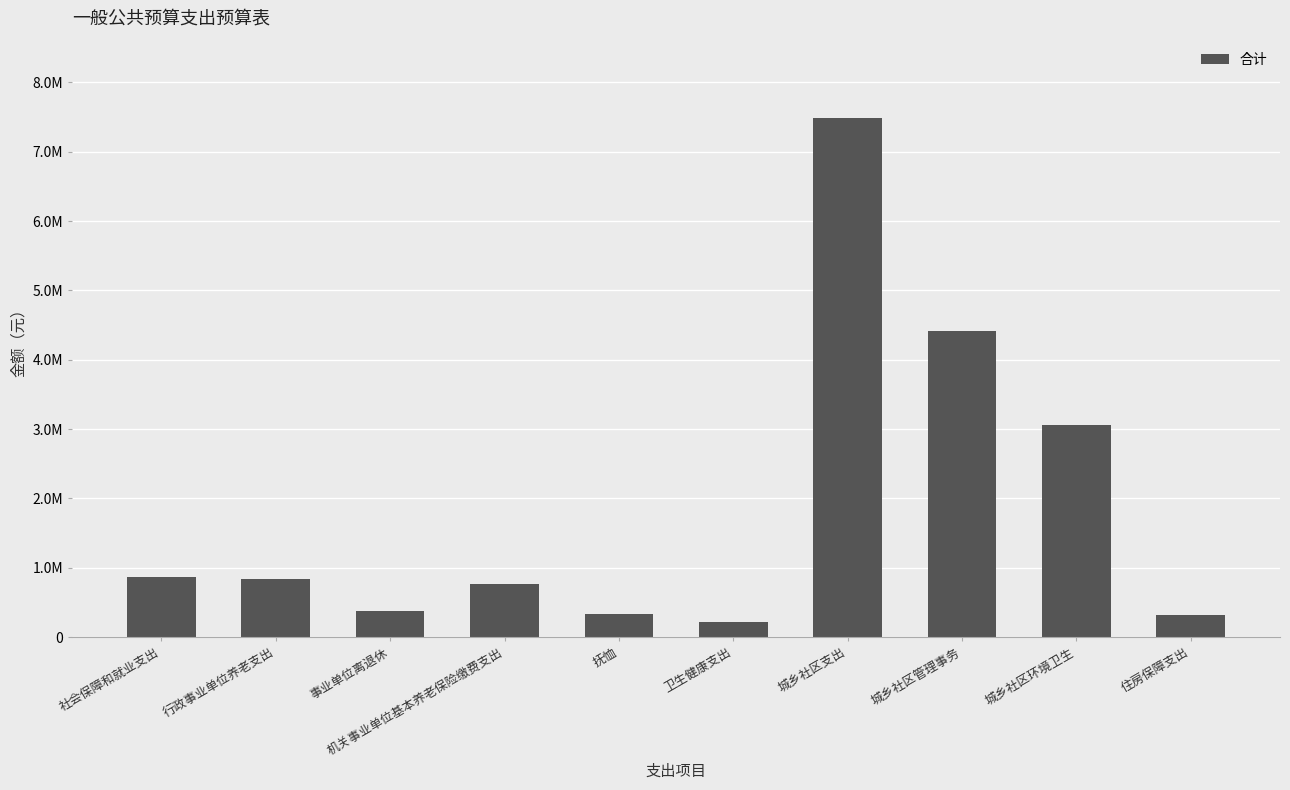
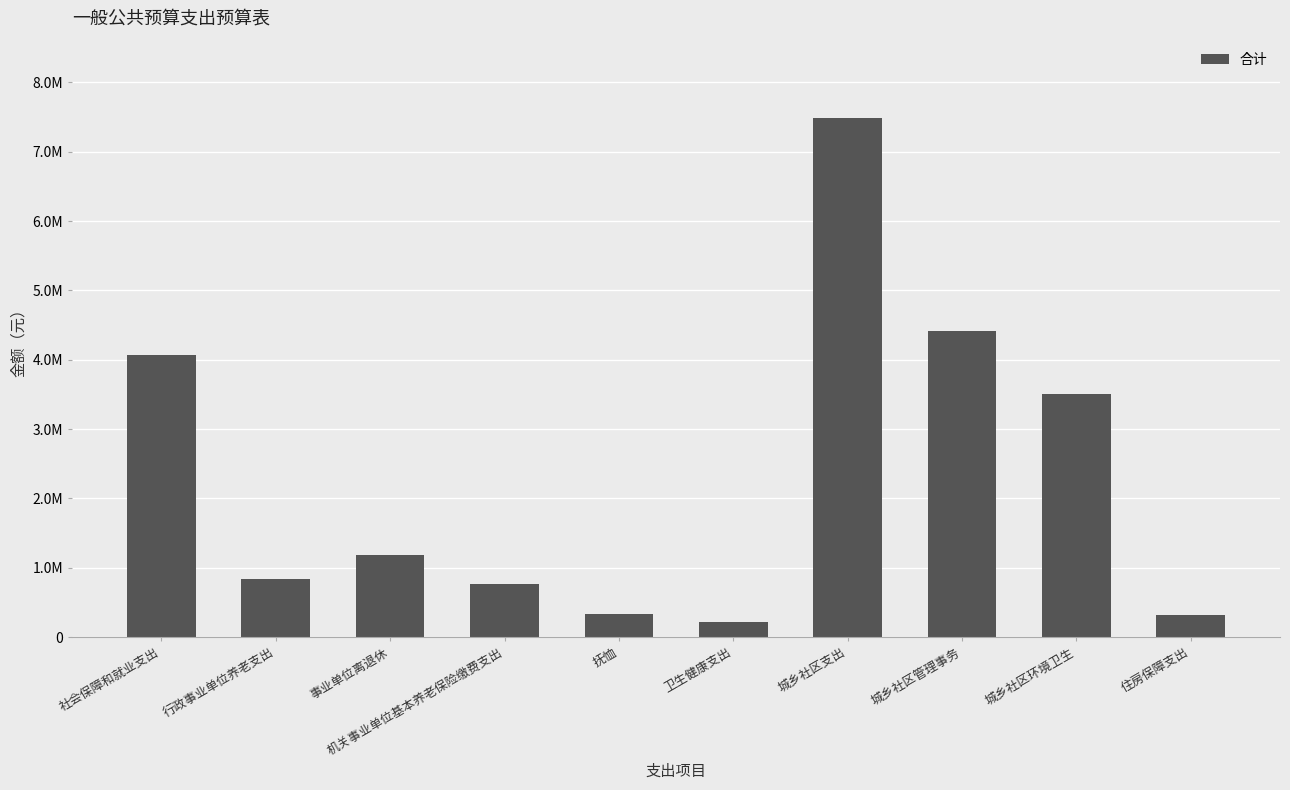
社会保障和就业支出: 900000 -> 4100000
事业单位离退休: 400000 -> 1200000
城乡社区环境卫生: 3100000 -> 3500000
